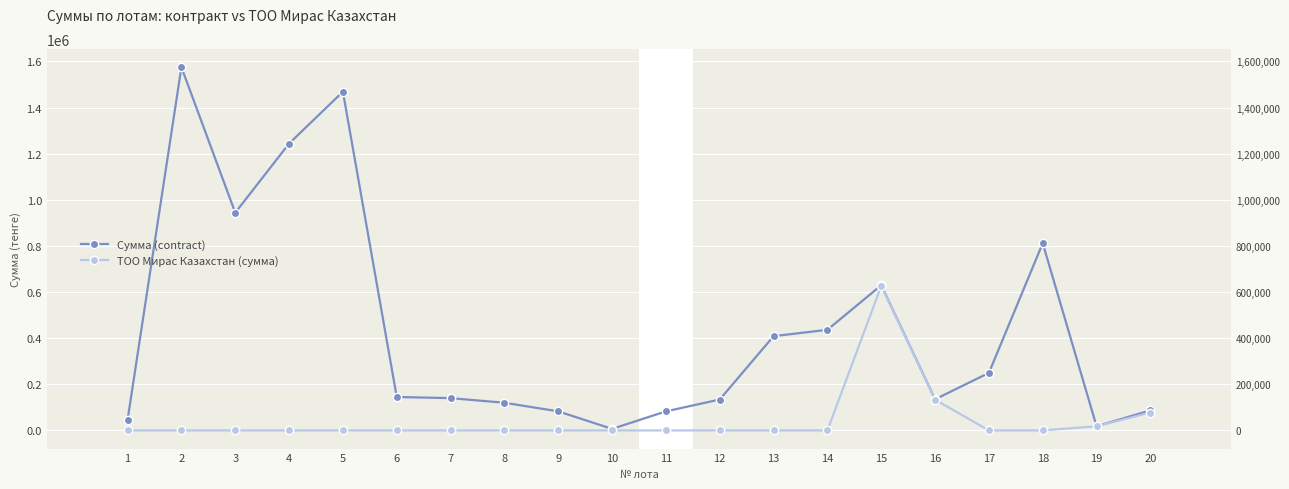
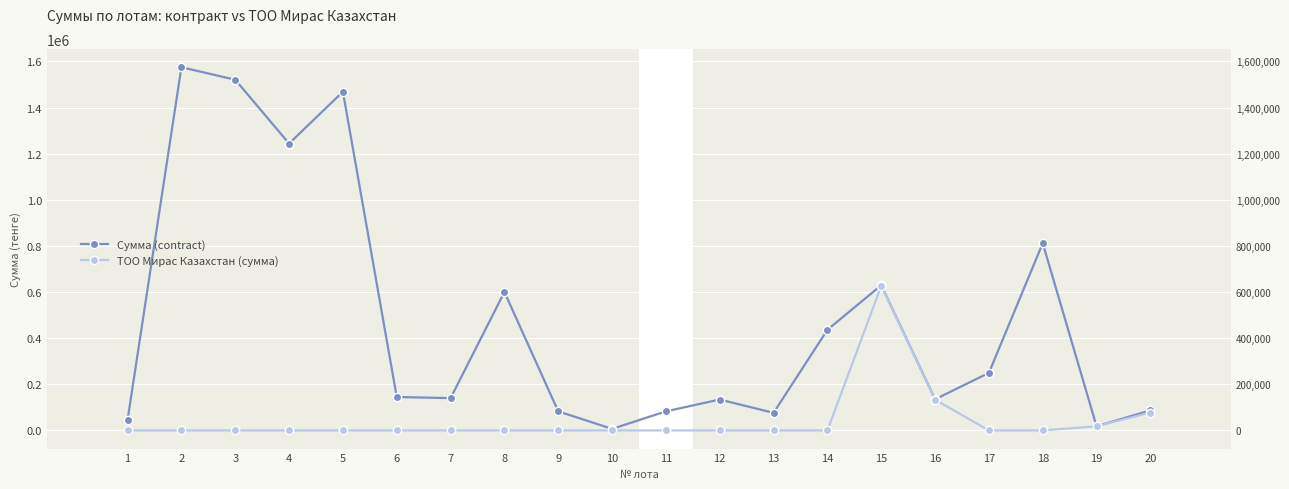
Сумма (contract), 3: 940000 -> 1520000
Сумма (contract), 8: 120000 -> 600000
Сумма (contract), 13: 410000 -> 80000
